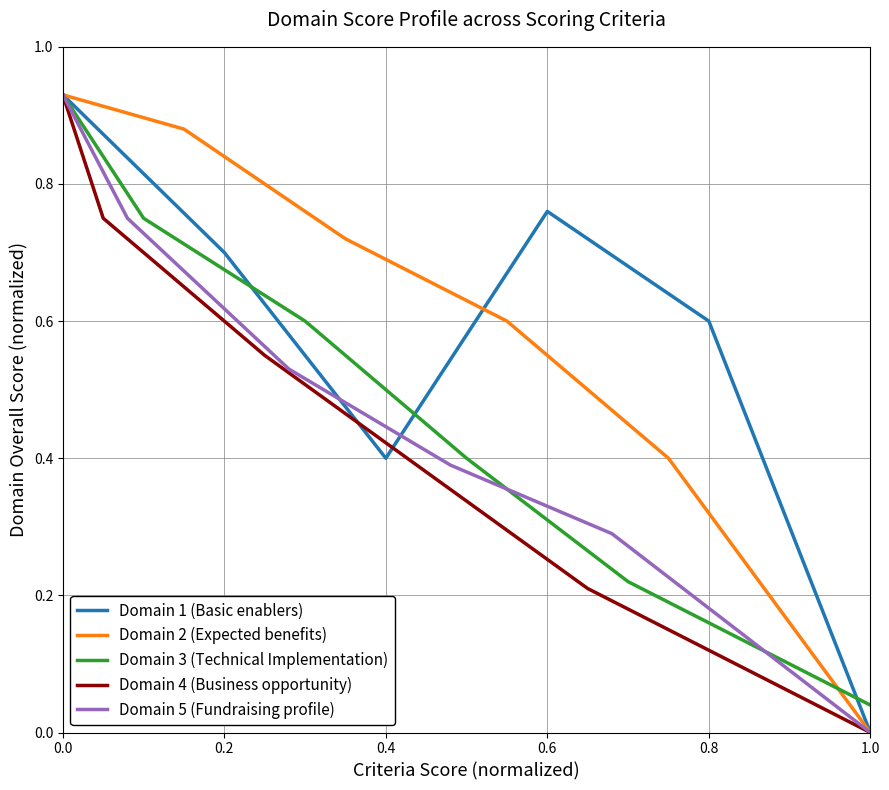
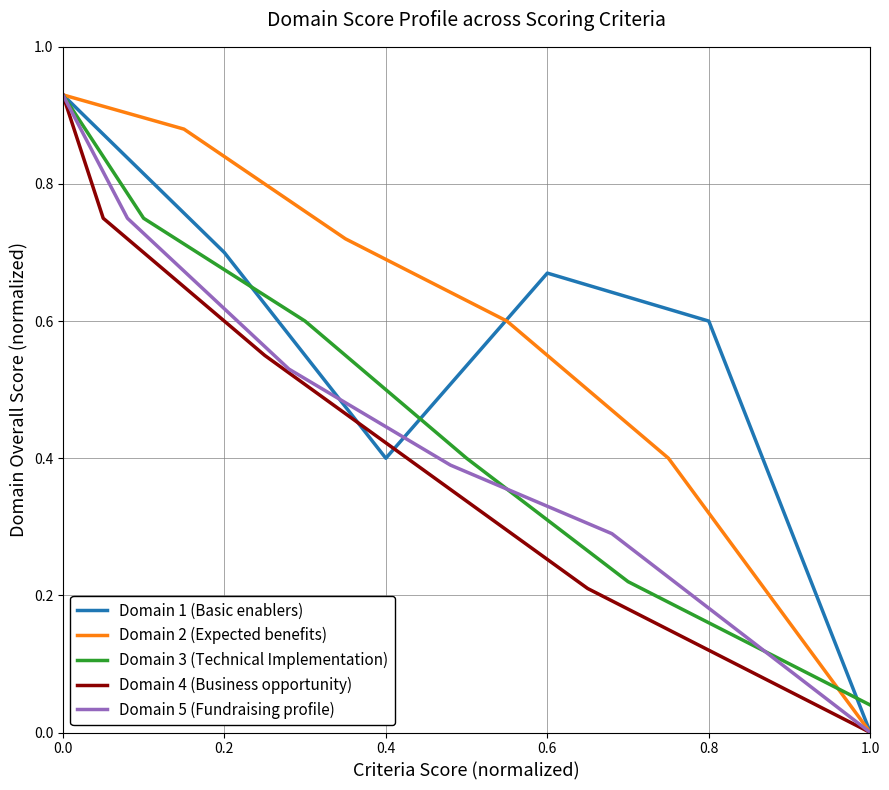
Domain 1 (Basic enablers), 0.6: 0.76 -> 0.67
